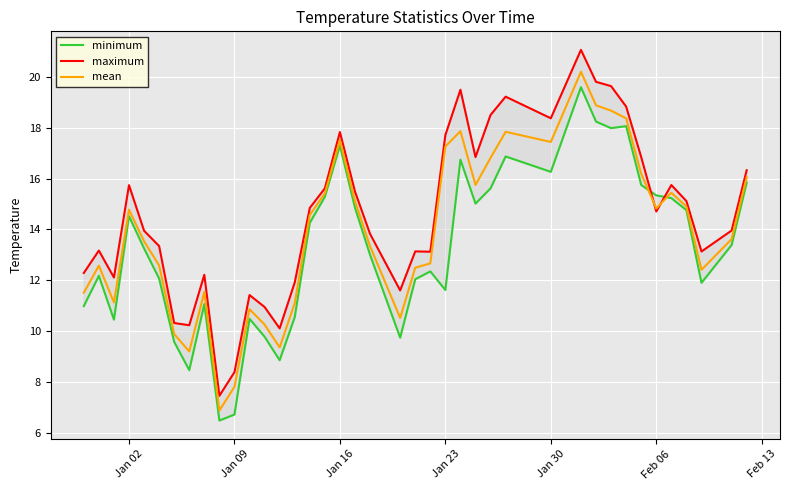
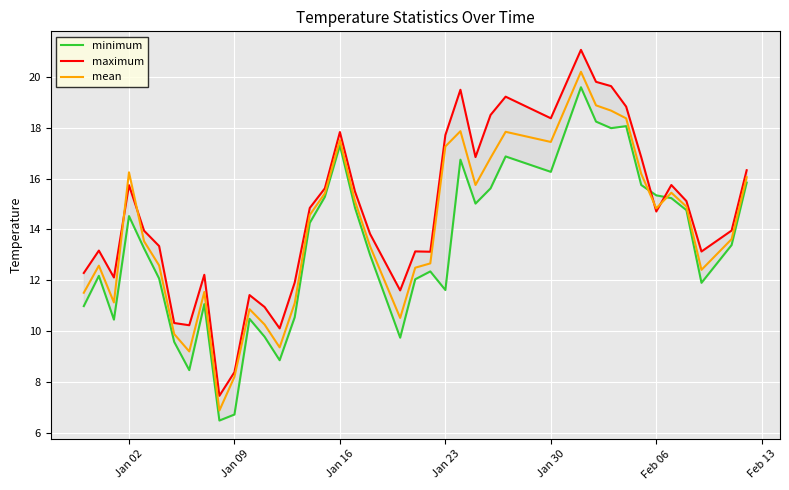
mean, Jan 02: 14.8 -> 16.2
mean, Jan 09: 7.8 -> 8.2
